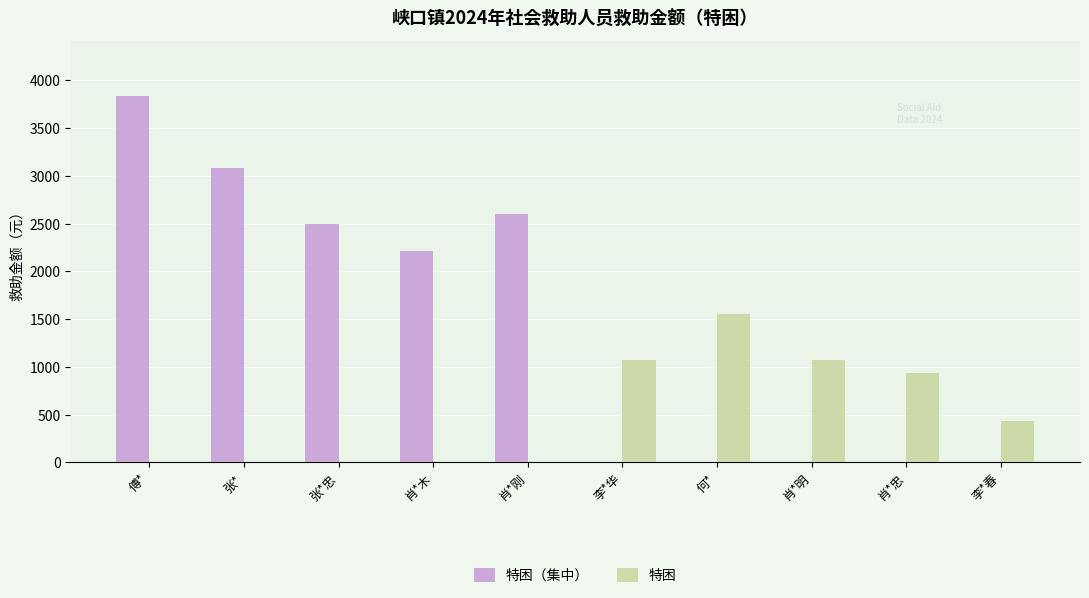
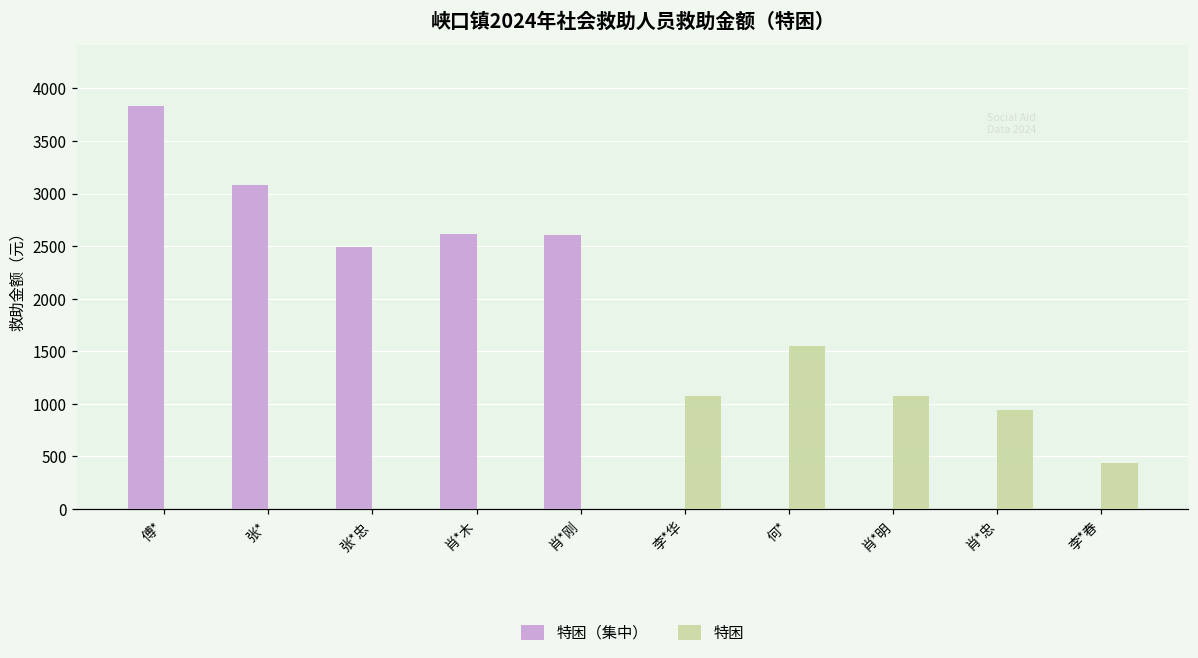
特困（集中）, 肖*木: 2200 -> 2600
